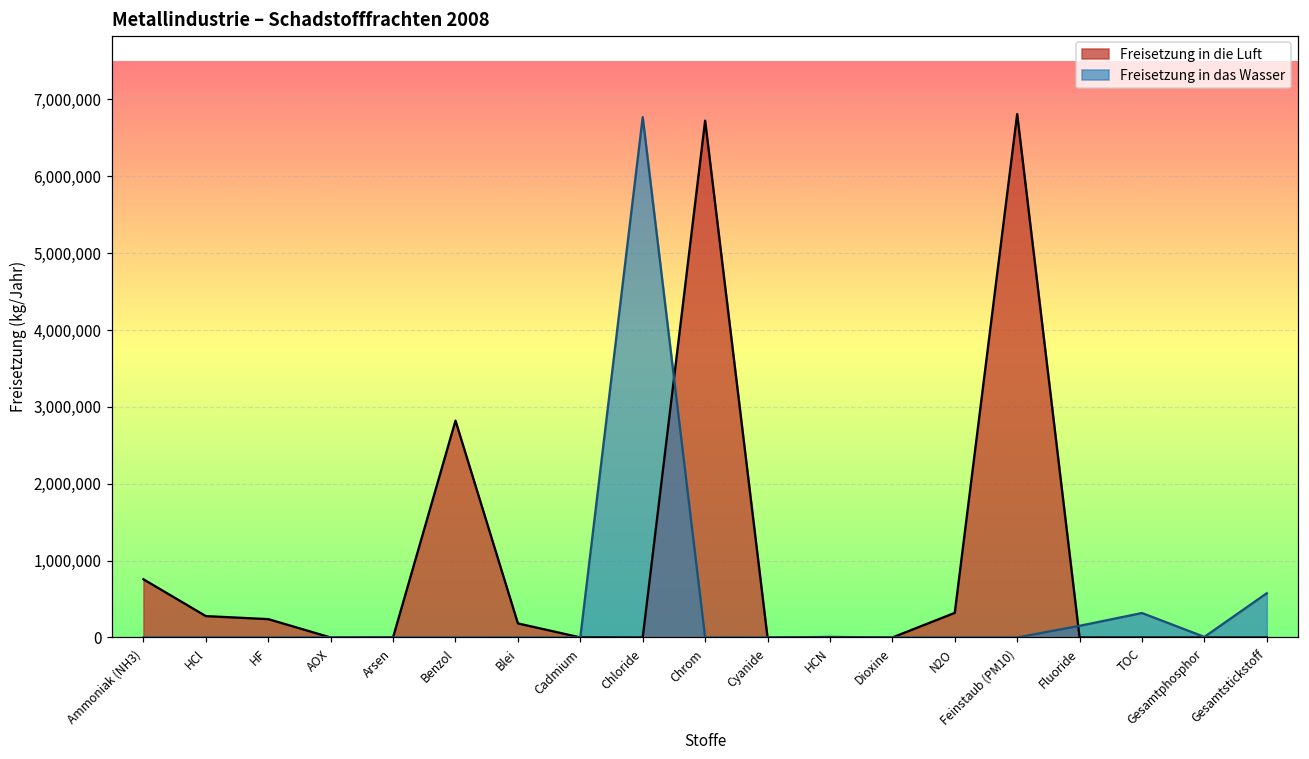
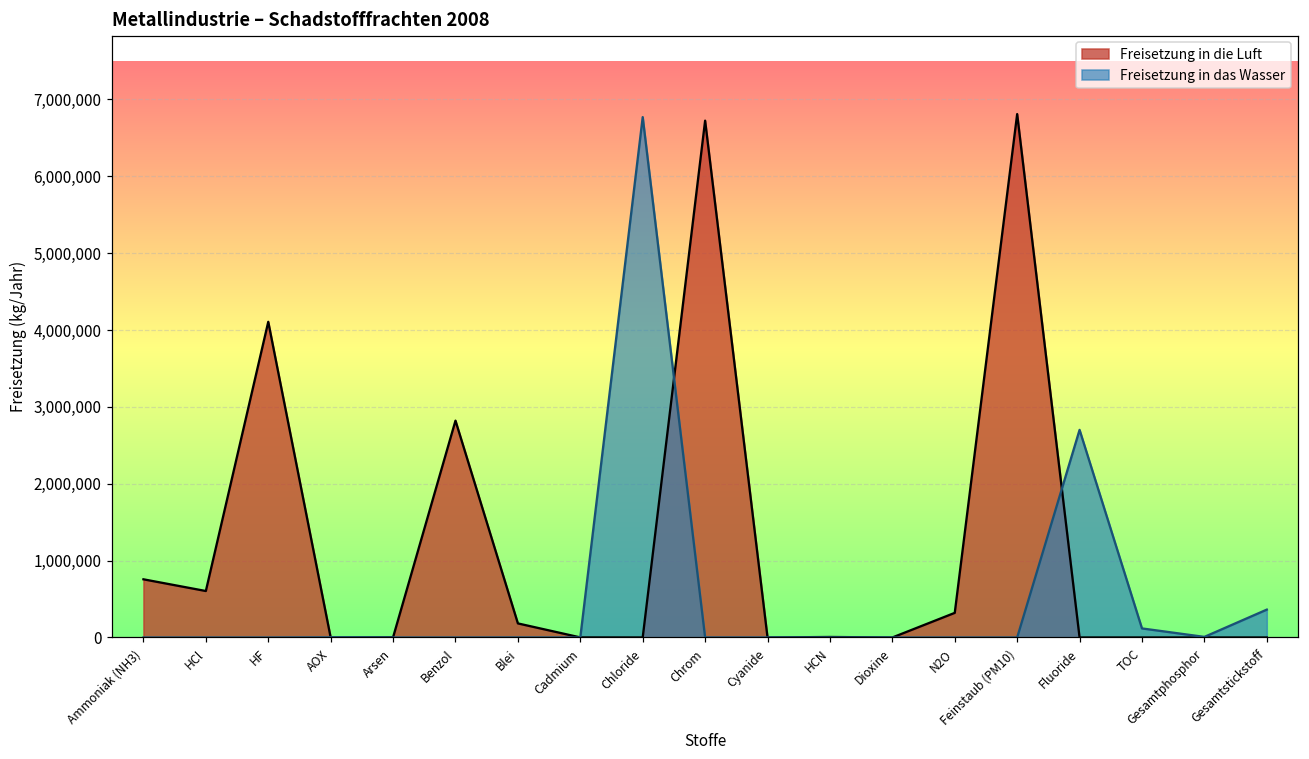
Freisetzung in die Luft, HCl: 300,000 -> 600,000
Freisetzung in die Luft, HF: 200,000 -> 4,100,000
Freisetzung in das Wasser, Fluoride: 200,000 -> 2,700,000
Freisetzung in das Wasser, TOC: 300,000 -> 100,000
Freisetzung in das Wasser, Gesamtstickstoff: 600,000 -> 400,000
